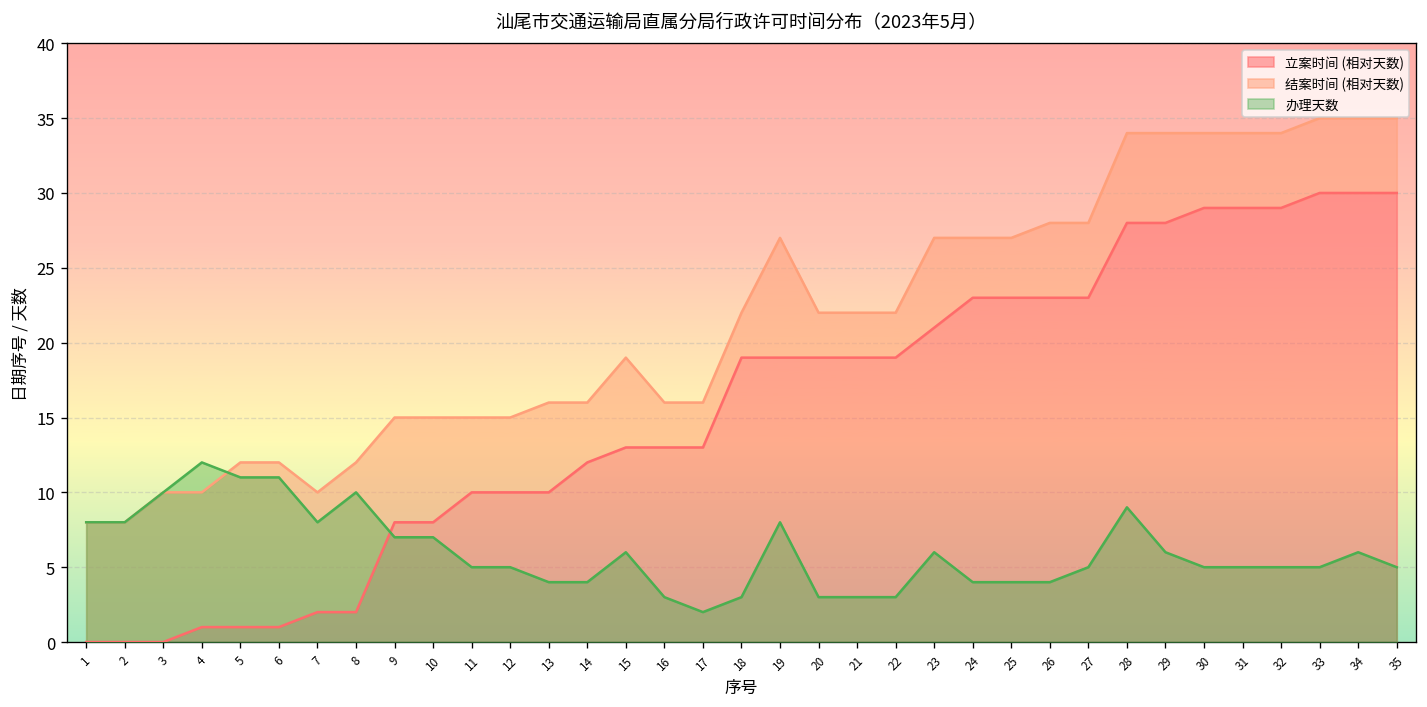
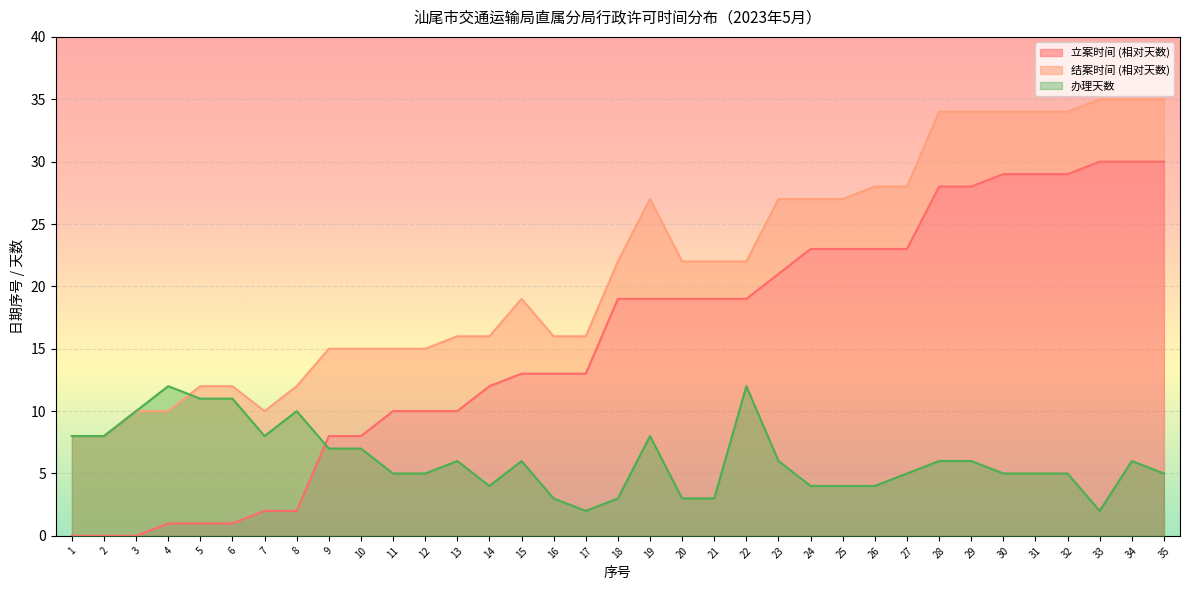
办理天数, 13: 4 -> 6
办理天数, 22: 3 -> 12
办理天数, 28: 9 -> 6
办理天数, 33: 5 -> 2
